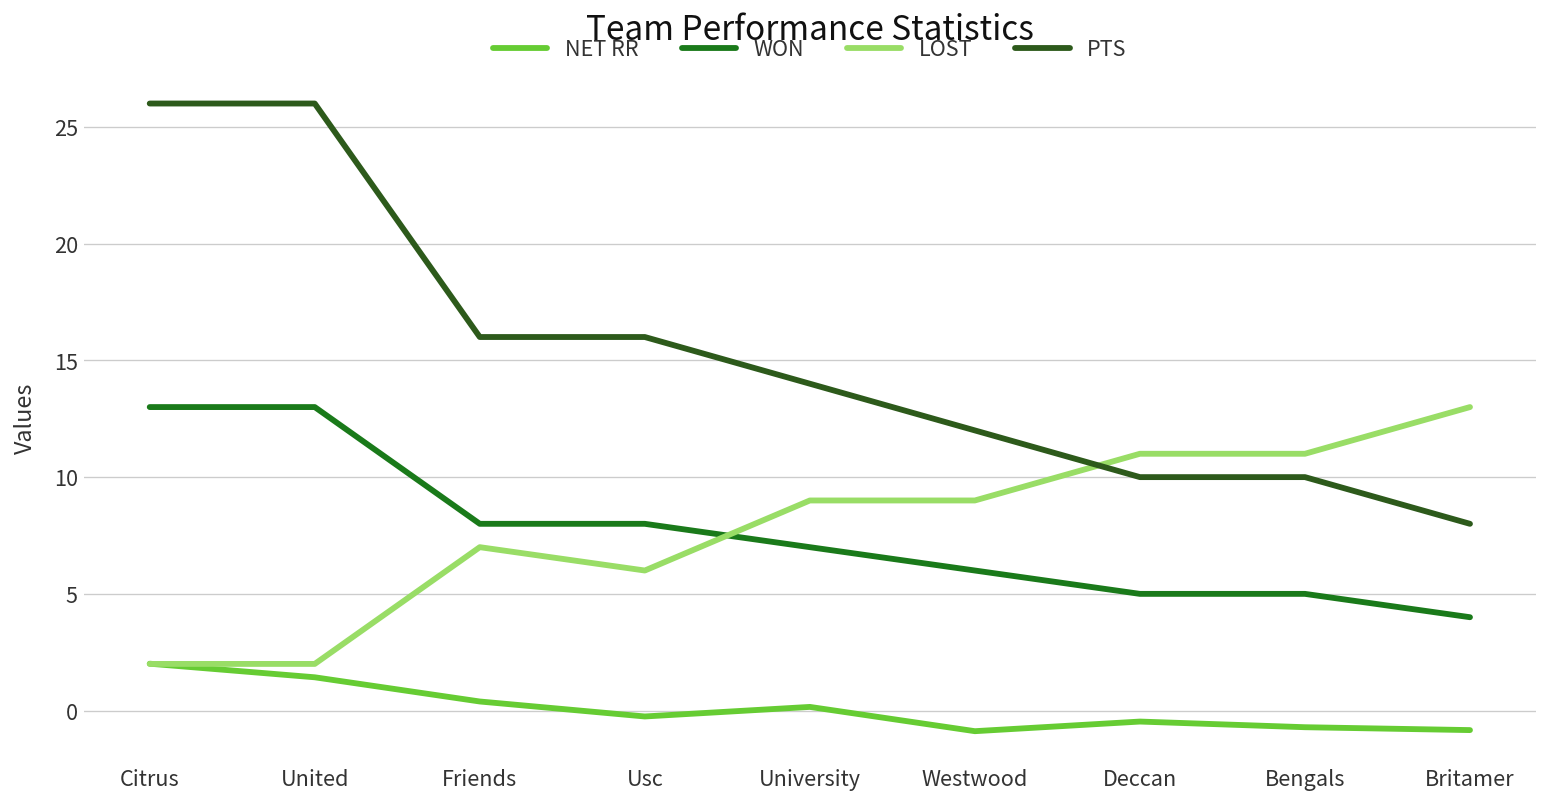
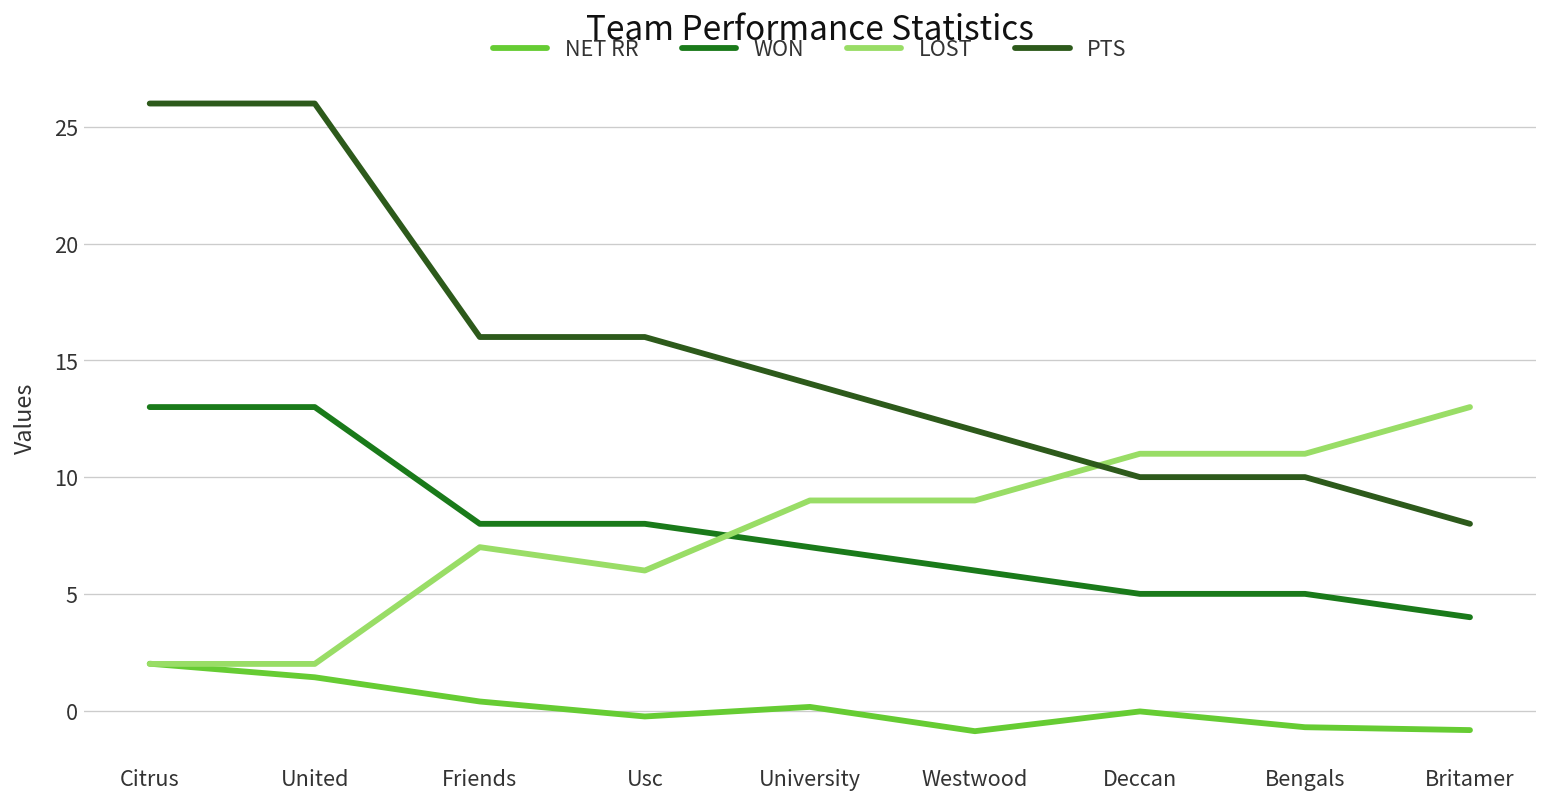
NET RR, Deccan: -0.5 -> 0.0
